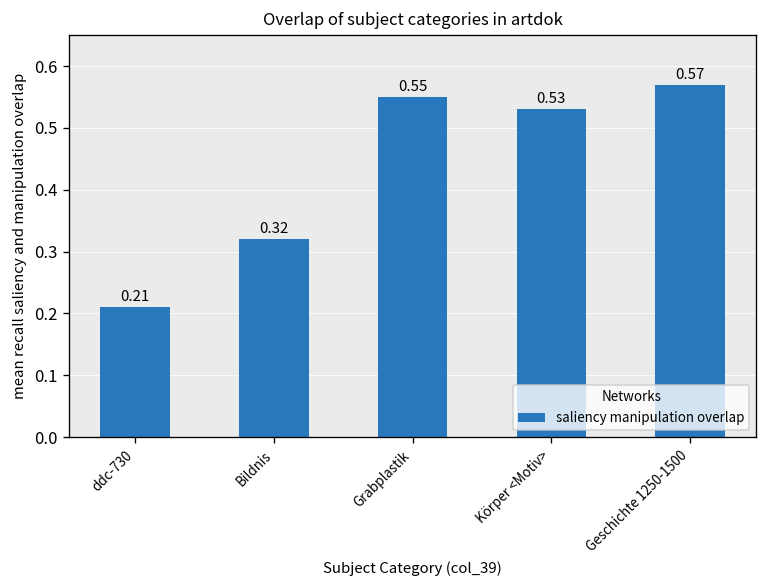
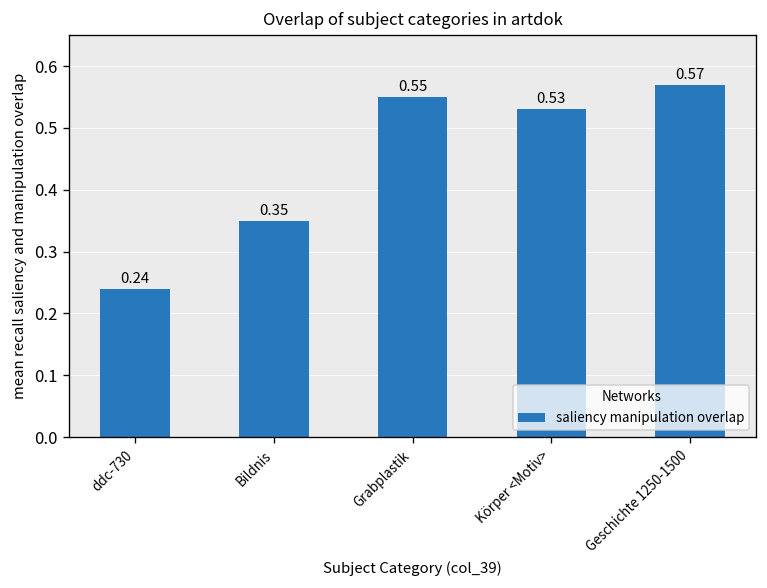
ddc-730: 0.21 -> 0.24
Bildnis: 0.32 -> 0.35
